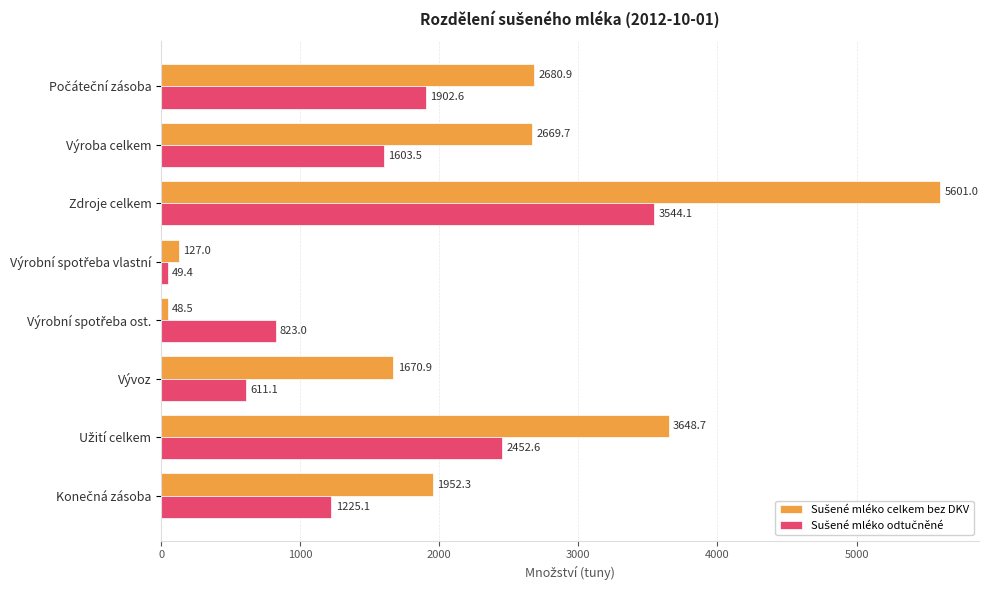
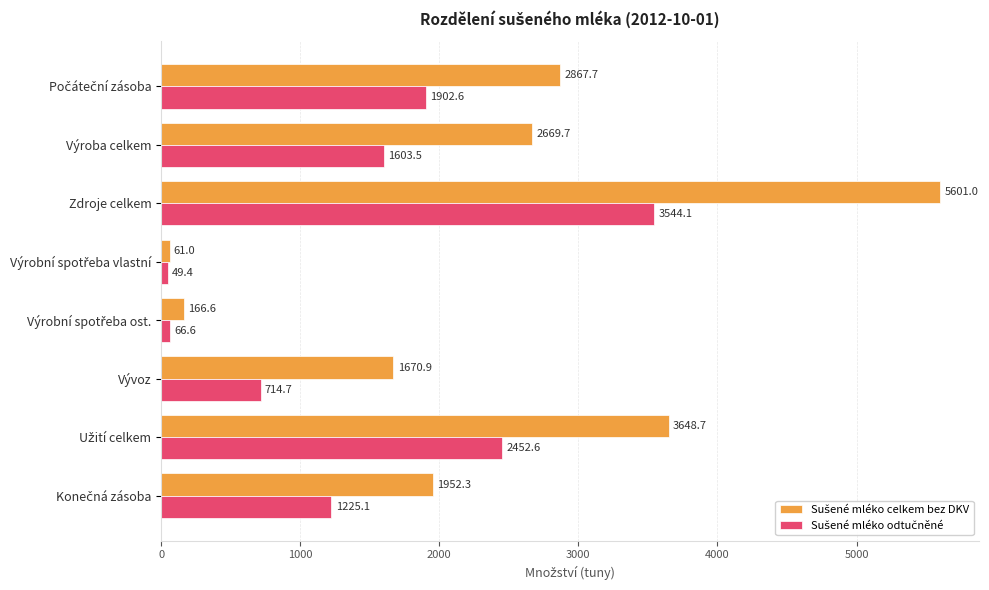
Sušené mléko celkem bez DKV, Počáteční zásoba: 2680.9 -> 2867.7
Sušené mléko celkem bez DKV, Výrobní spotřeba vlastní: 127.0 -> 61.0
Sušené mléko celkem bez DKV, Výrobní spotřeba ost.: 48.5 -> 166.6
Sušené mléko odtučněné, Výrobní spotřeba ost.: 823.0 -> 66.6
Sušené mléko odtučněné, Vývoz: 611.1 -> 714.7
